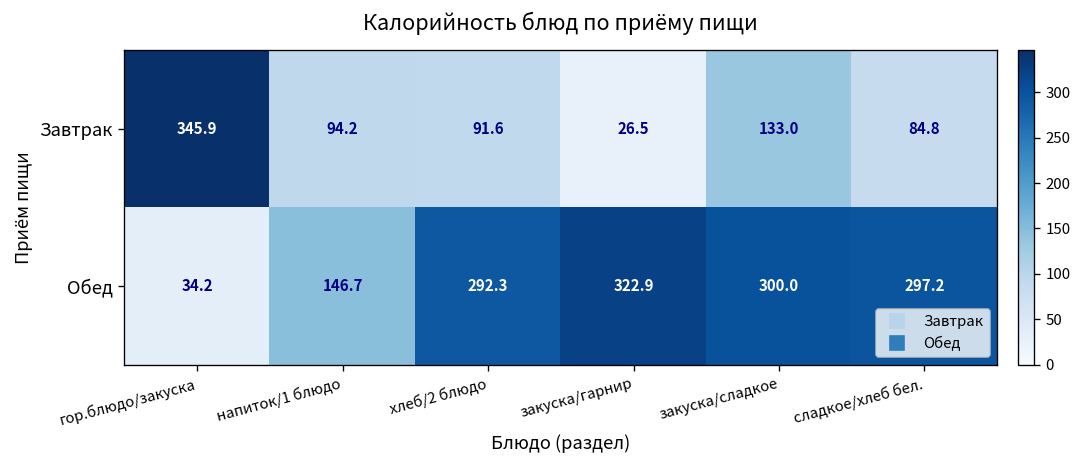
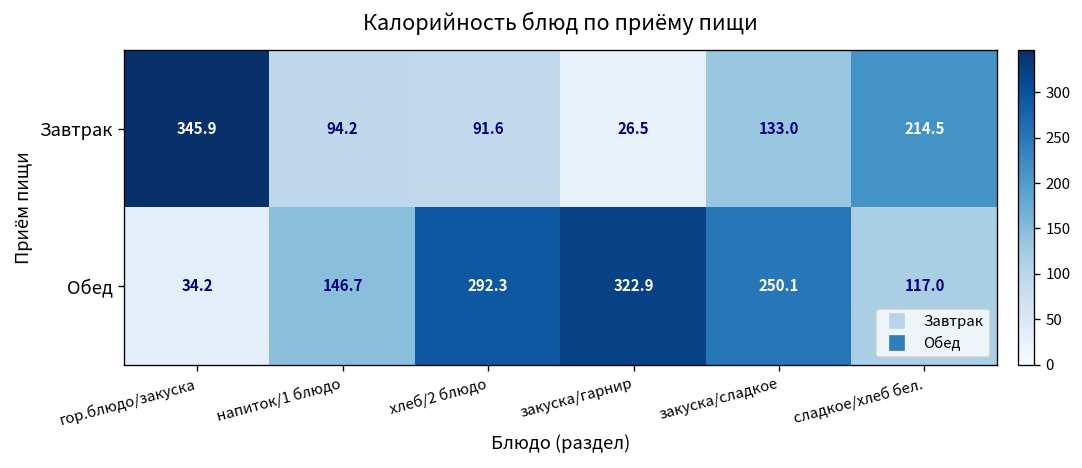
Завтрак, сладкое/хлеб бел.: 84.8 -> 214.5
Обед, закуска/сладкое: 300.0 -> 250.1
Обед, сладкое/хлеб бел.: 297.2 -> 117.0
